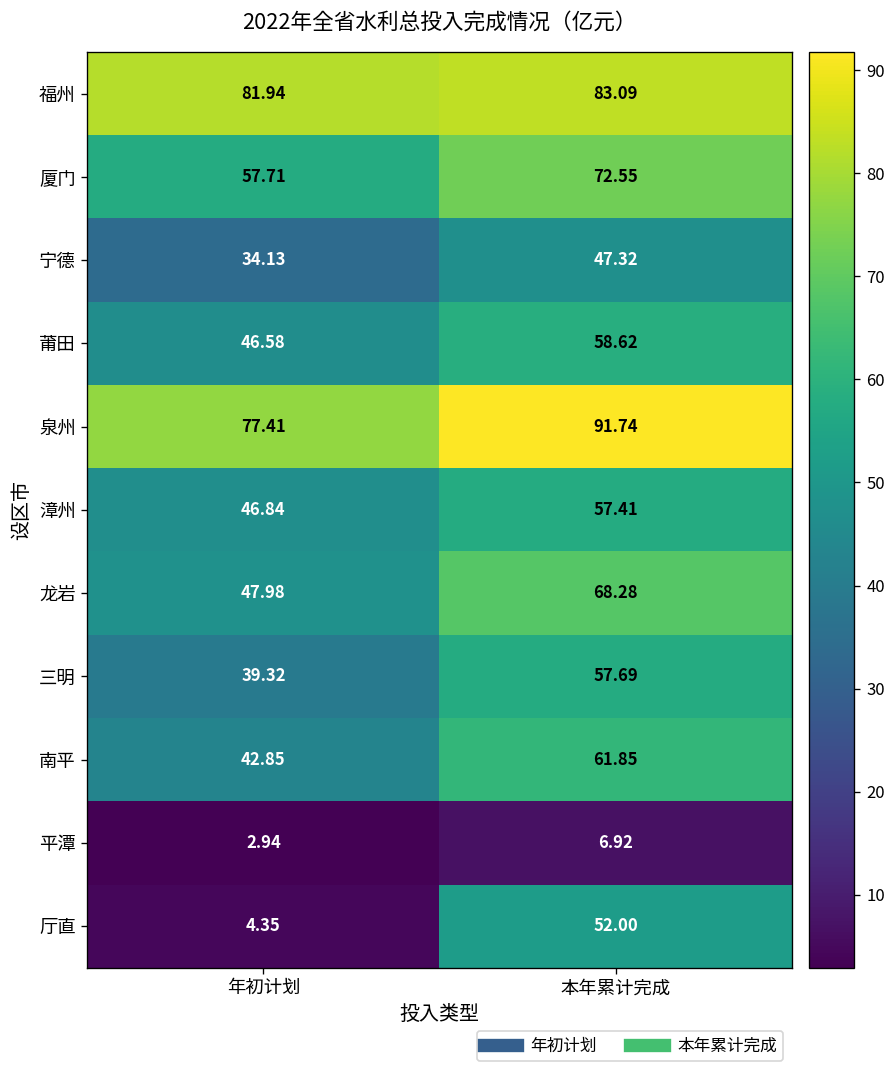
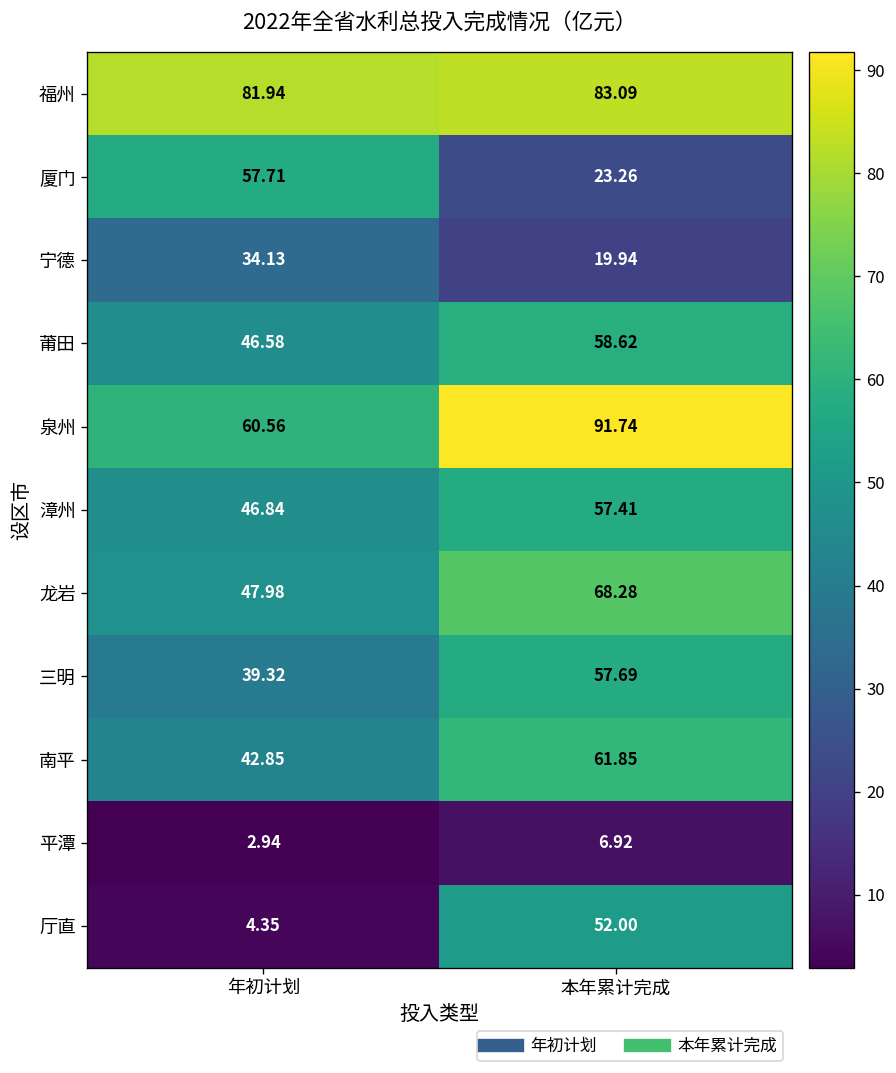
厦门, 本年累计完成: 72.55 -> 23.26
宁德, 本年累计完成: 47.32 -> 19.94
泉州, 年初计划: 77.41 -> 60.56
